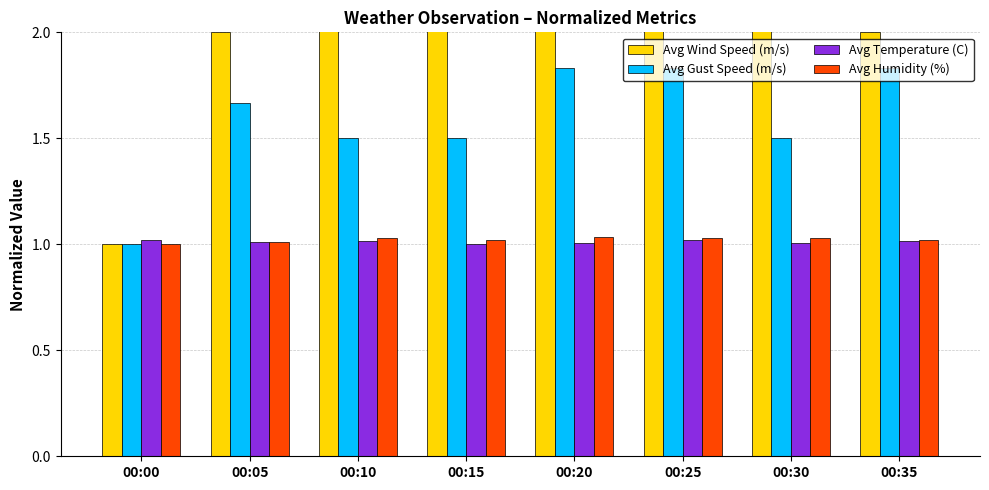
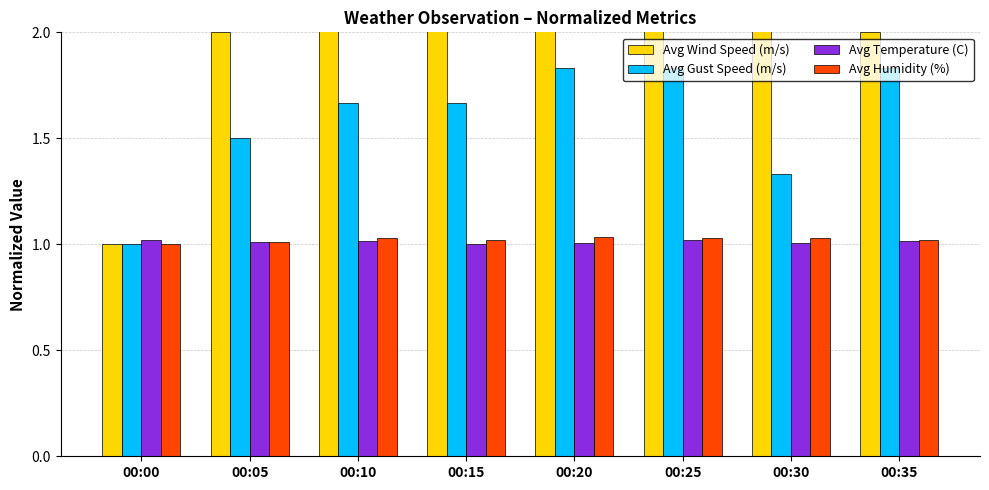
Avg Gust Speed (m/s), 00:05: 1.67 -> 1.50
Avg Gust Speed (m/s), 00:10: 1.50 -> 1.67
Avg Gust Speed (m/s), 00:15: 1.50 -> 1.67
Avg Gust Speed (m/s), 00:30: 1.50 -> 1.33
